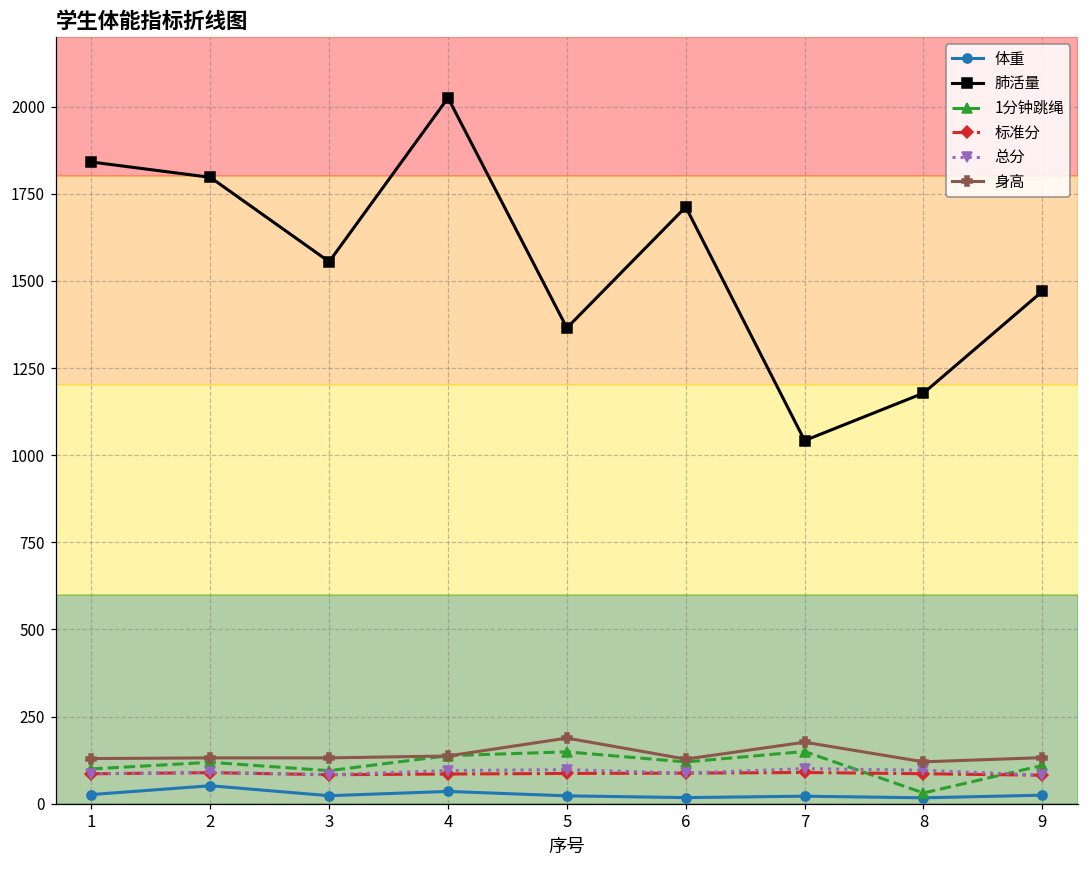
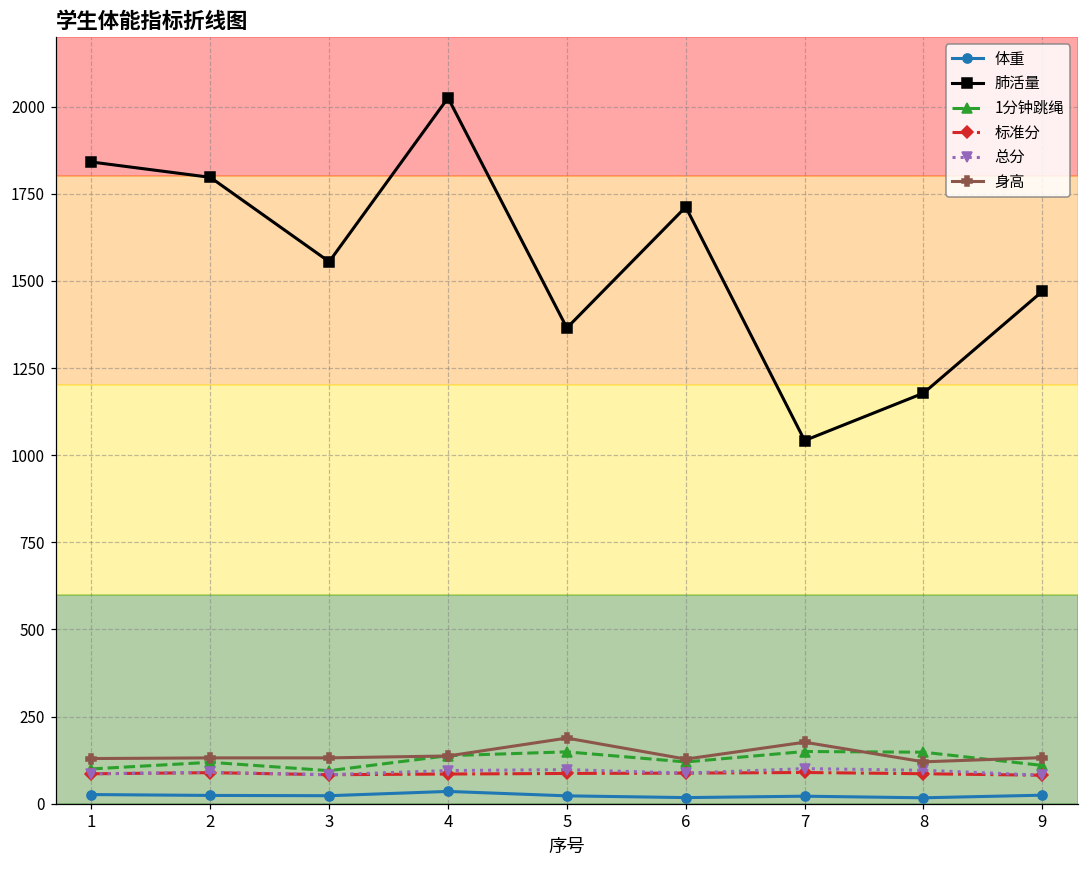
体重, 2: 50 -> 20
1分钟跳绳, 8: 30 -> 150
